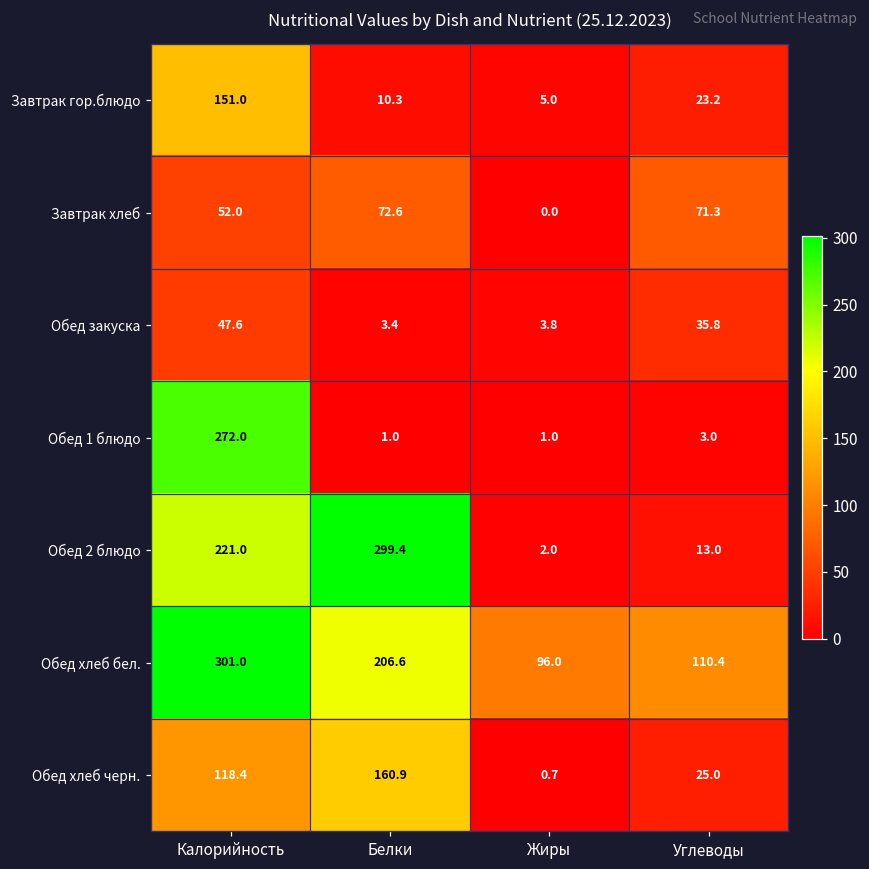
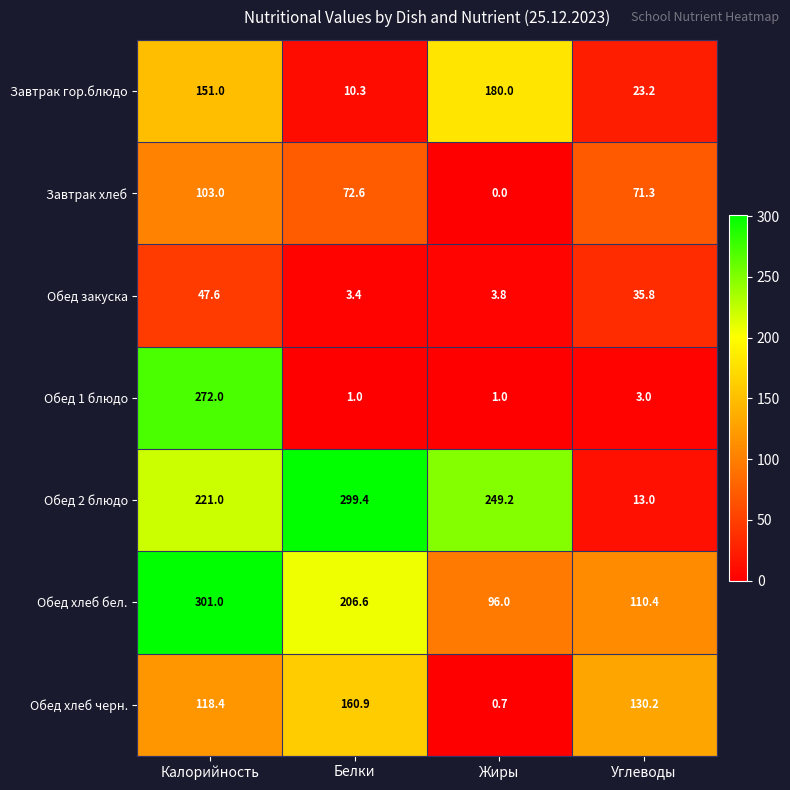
Завтрак гор.блюдо, Жиры: 5.0 -> 180.0
Завтрак хлеб, Калорийность: 52.0 -> 103.0
Обед 2 блюдо, Жиры: 2.0 -> 249.2
Обед хлеб черн., Углеводы: 25.0 -> 130.2
